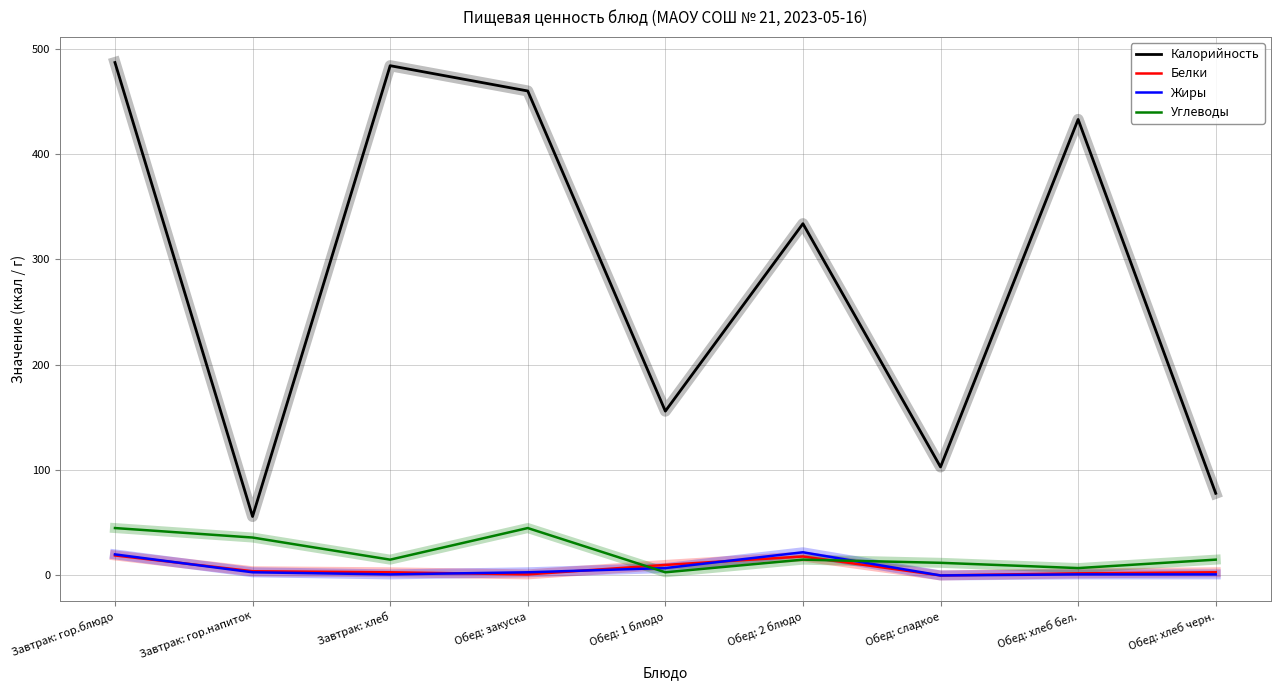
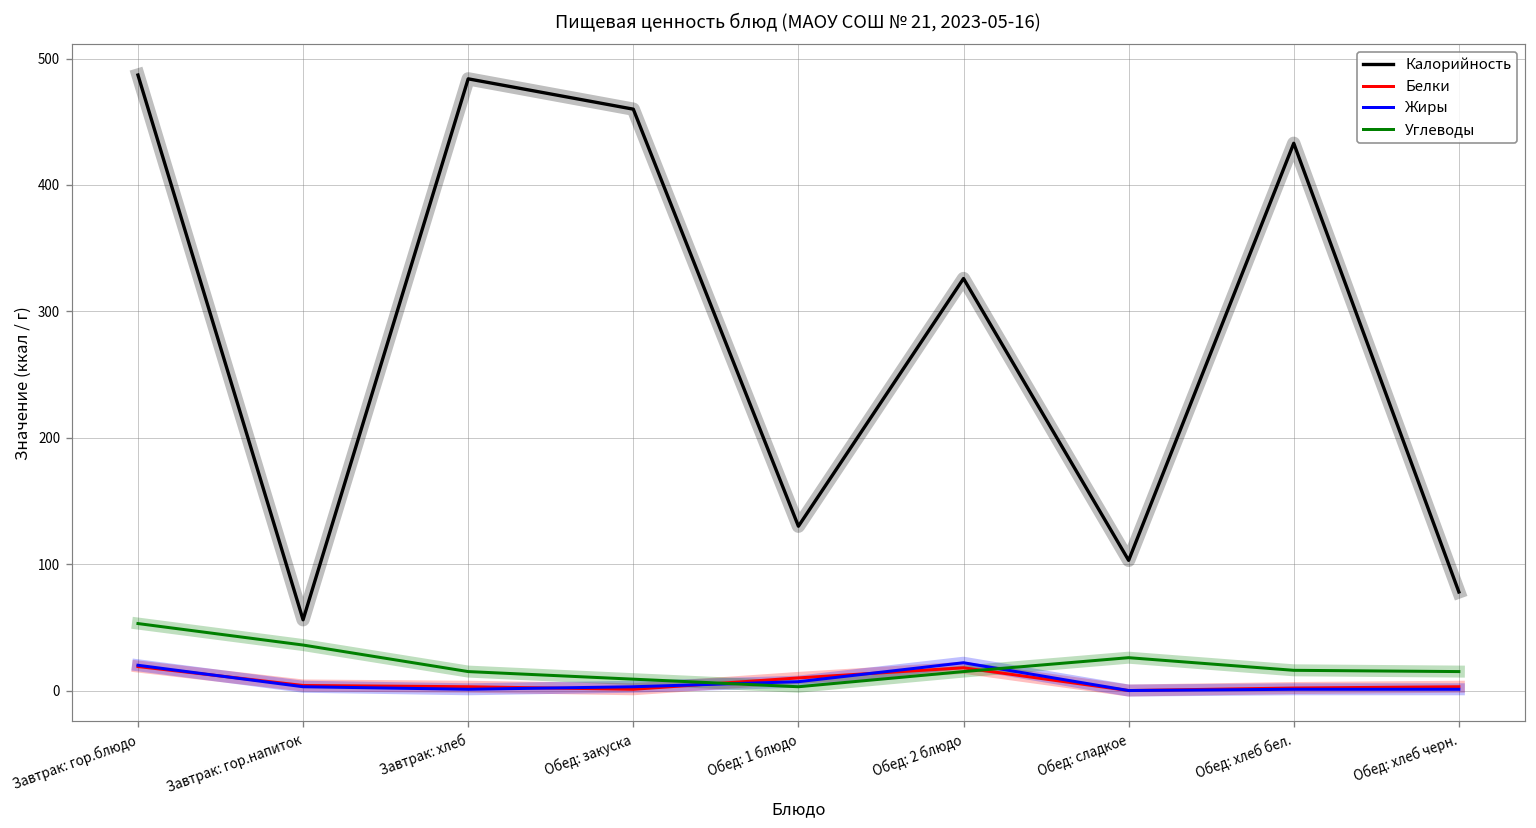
Углеводы, Завтрак: гор.блюдо: 45 -> 53
Углеводы, Обед: закуска: 45 -> 9
Калорийность, Обед: 1 блюдо: 156 -> 130
Калорийность, Обед: 2 блюдо: 334 -> 326
Углеводы, Обед: сладкое: 12 -> 26
Углеводы, Обед: хлеб бел.: 7 -> 16
